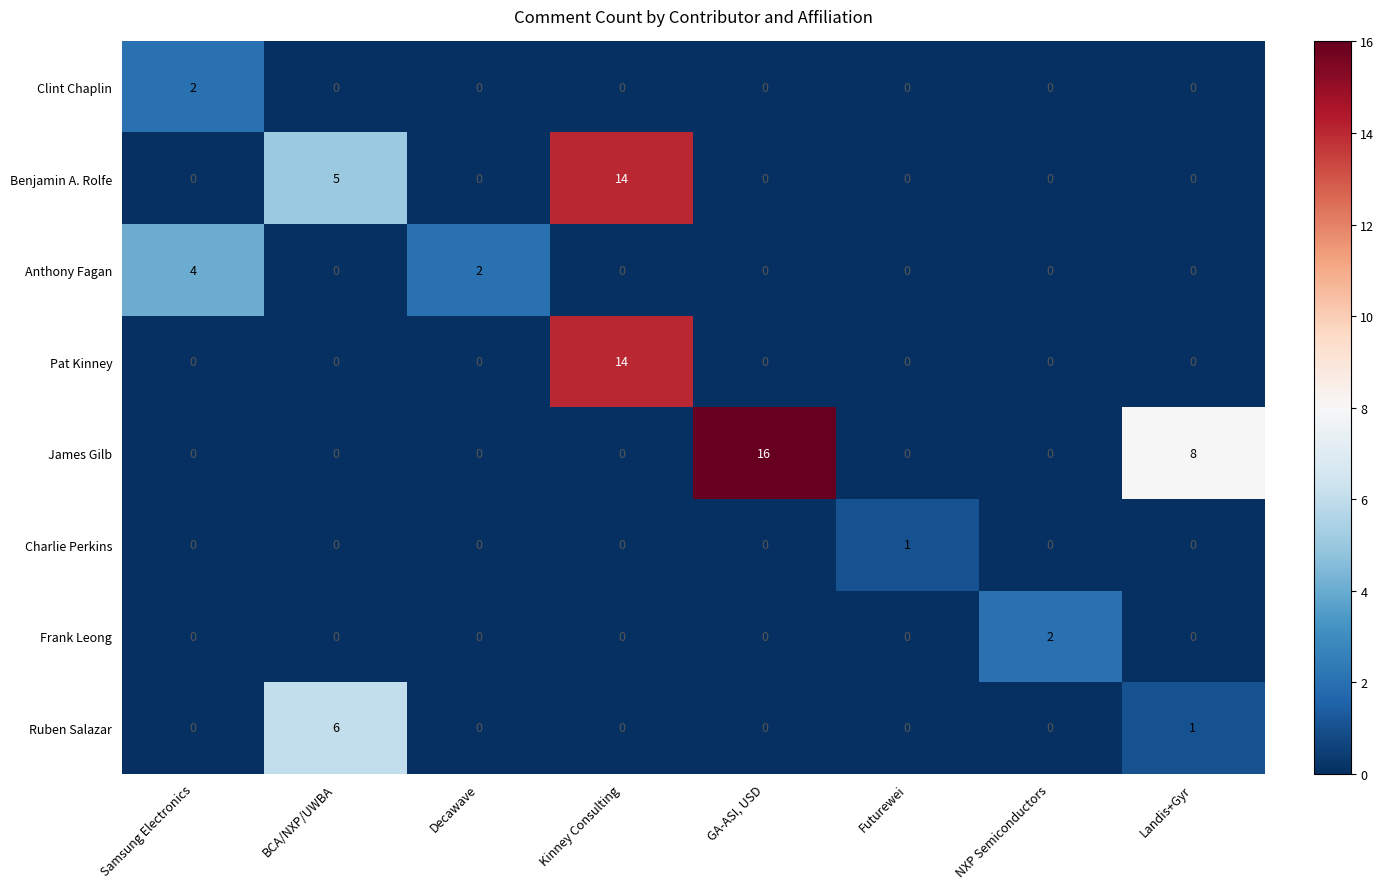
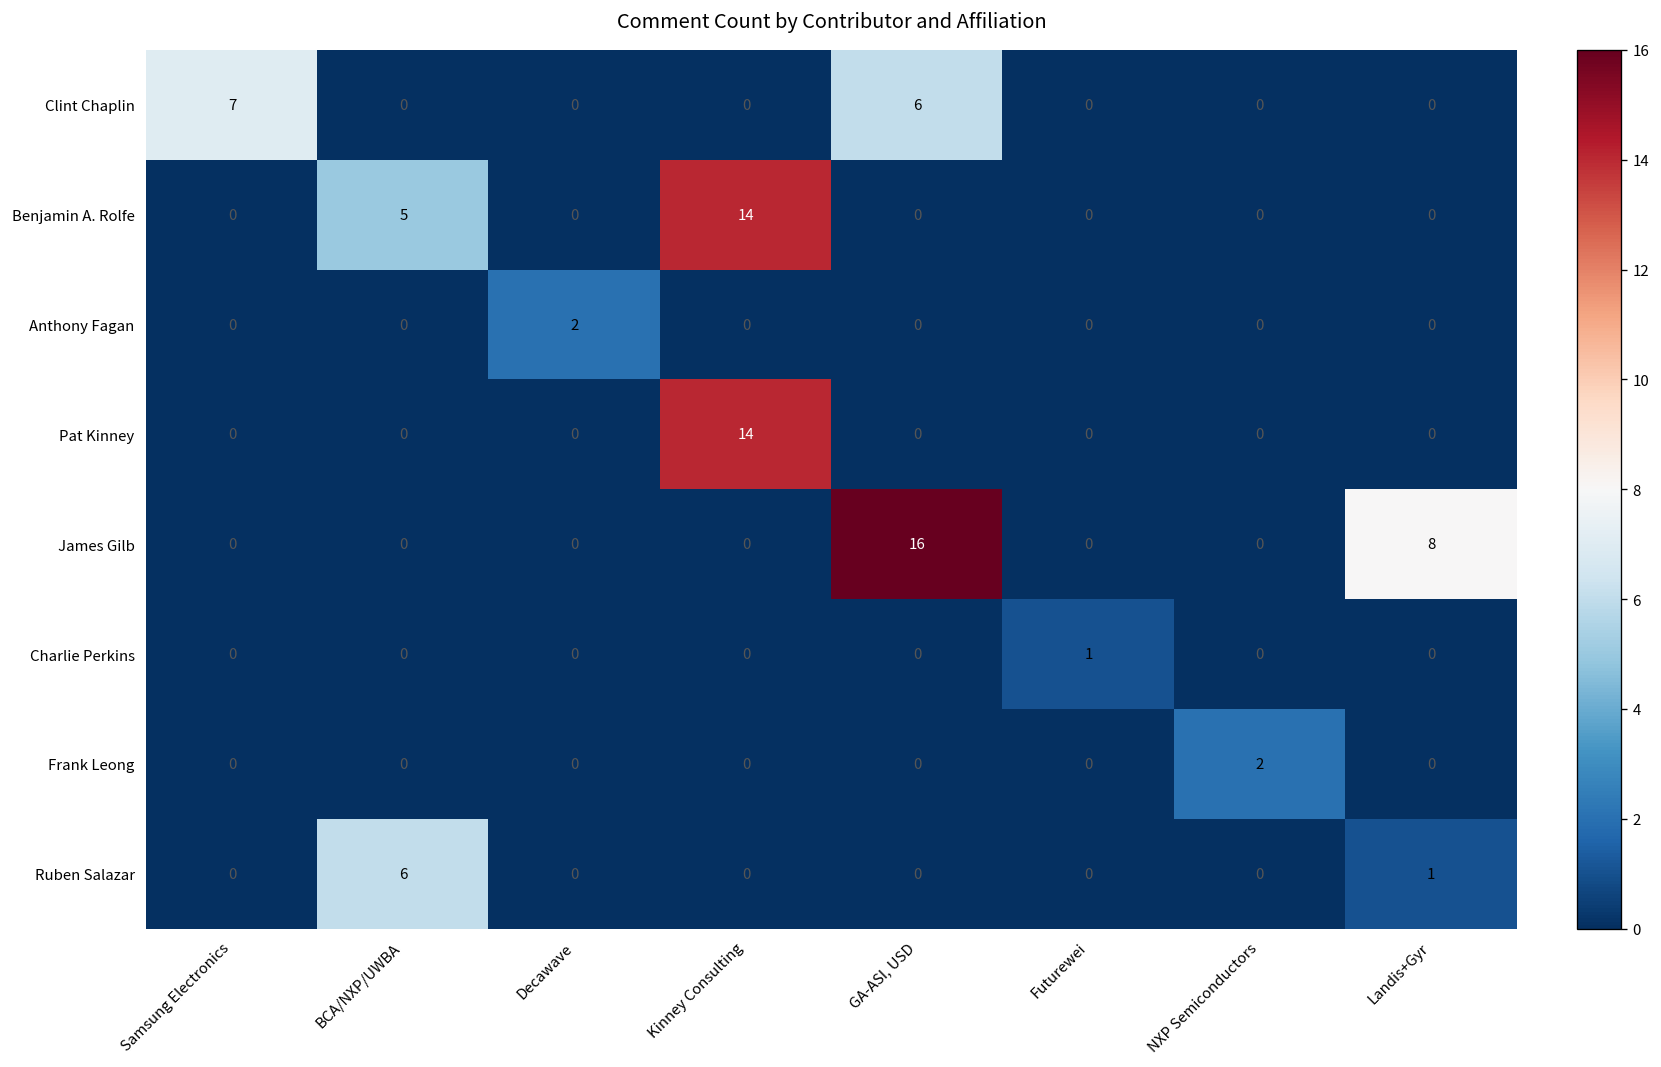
Clint Chaplin, Samsung Electronics: 2 -> 7
Clint Chaplin, GA-ASI, USD: 0 -> 6
Anthony Fagan, Samsung Electronics: 4 -> 0
